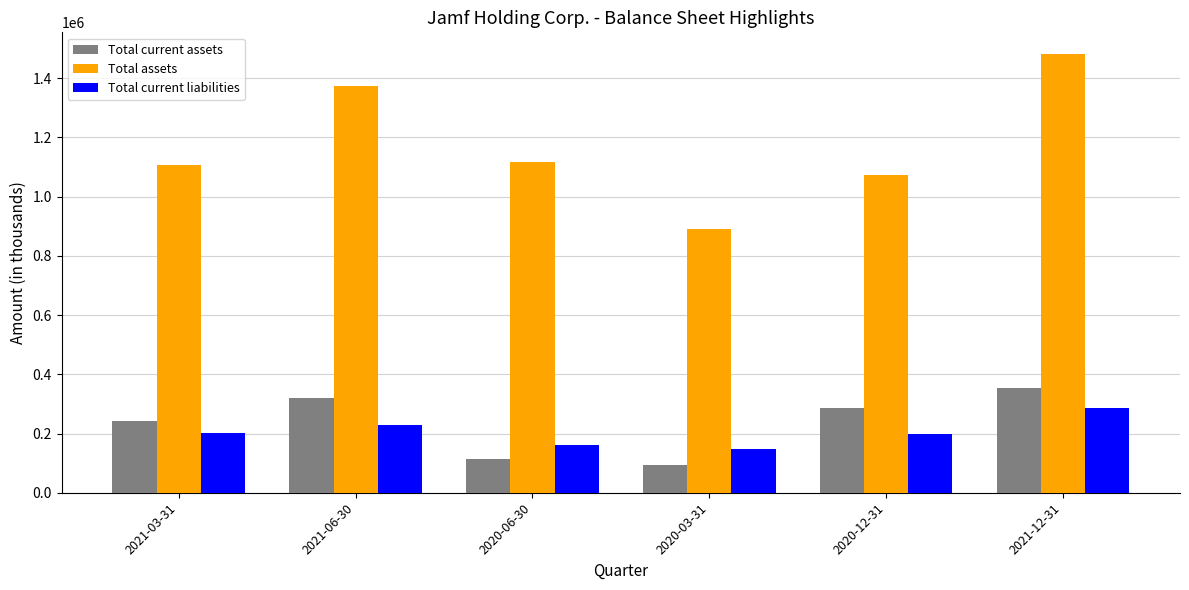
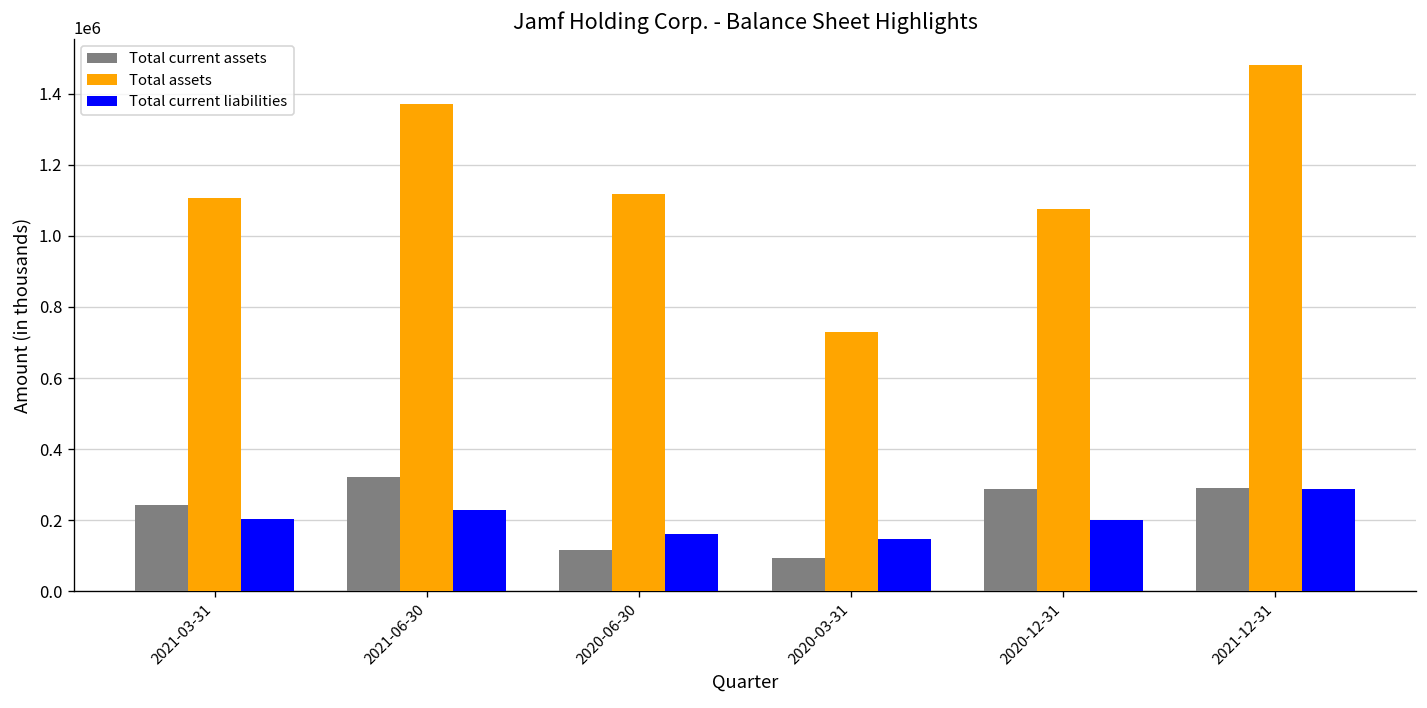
Total assets, 2020-03-31: 890000 -> 730000
Total current assets, 2021-12-31: 350000 -> 290000
